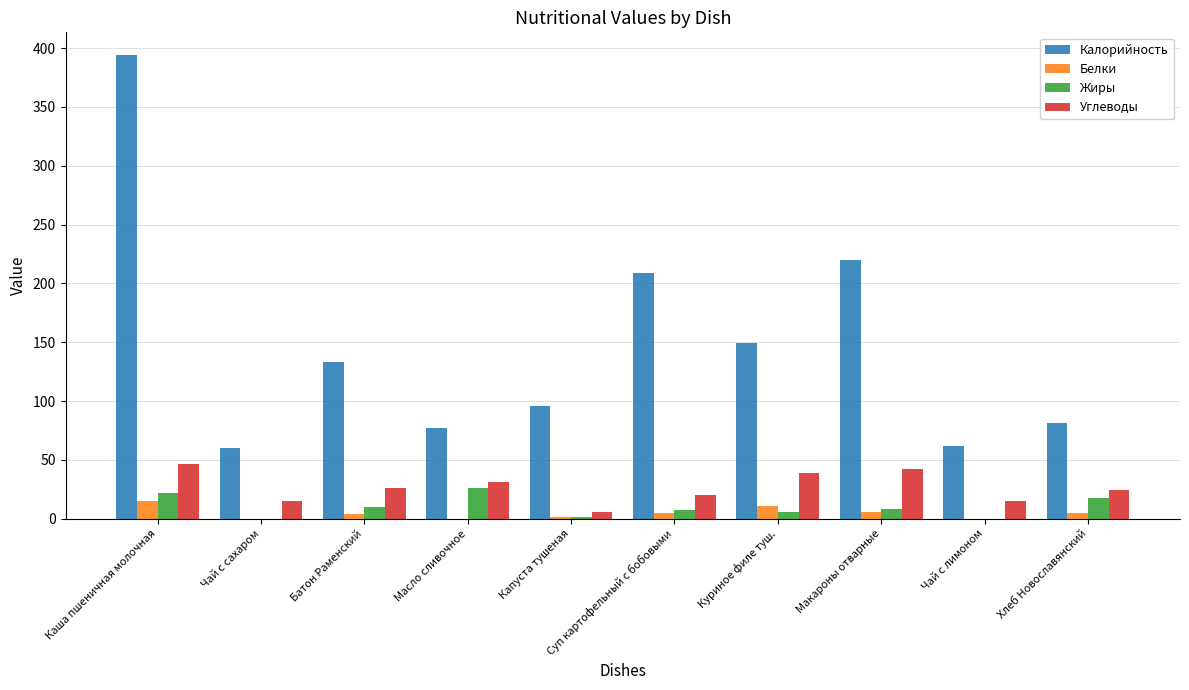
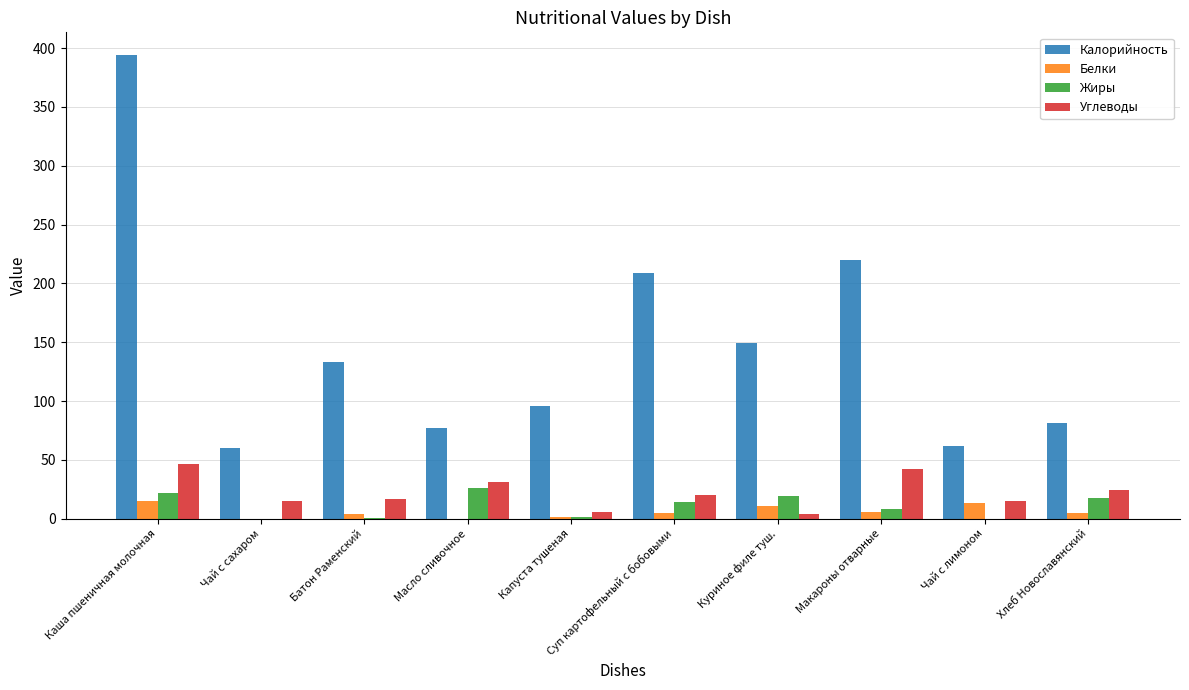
Жиры, Батон Раменский: 10 -> 1
Углеводы, Батон Раменский: 27 -> 16
Жиры, Суп картофельный с бобовыми: 7 -> 14
Жиры, Куриное филе туш.: 6 -> 19
Углеводы, Куриное филе туш.: 39 -> 4
Белки, Чай с лимоном: 0 -> 13
